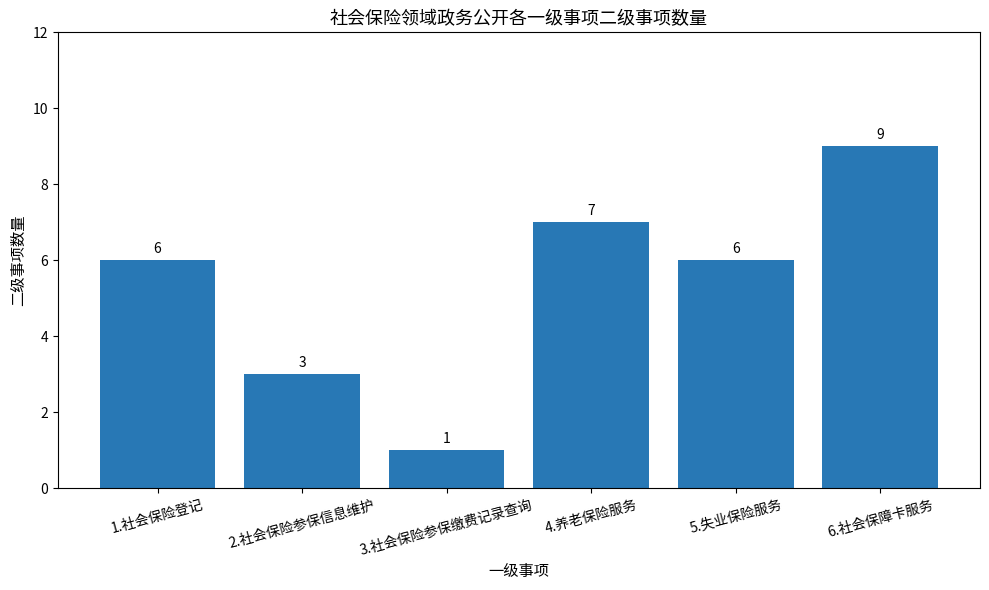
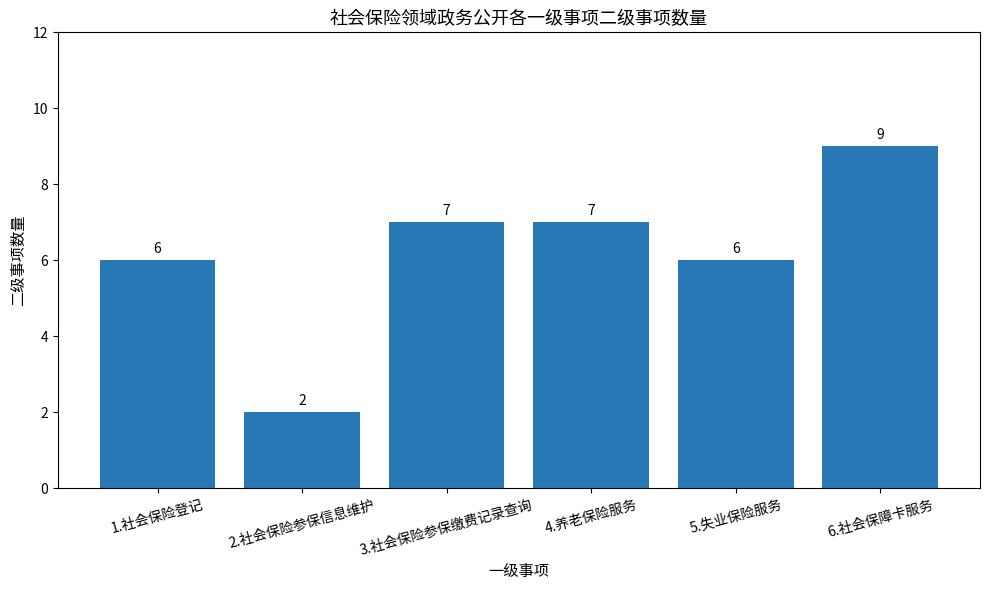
2.社会保险参保信息维护: 3 -> 2
3.社会保险参保缴费记录查询: 1 -> 7
